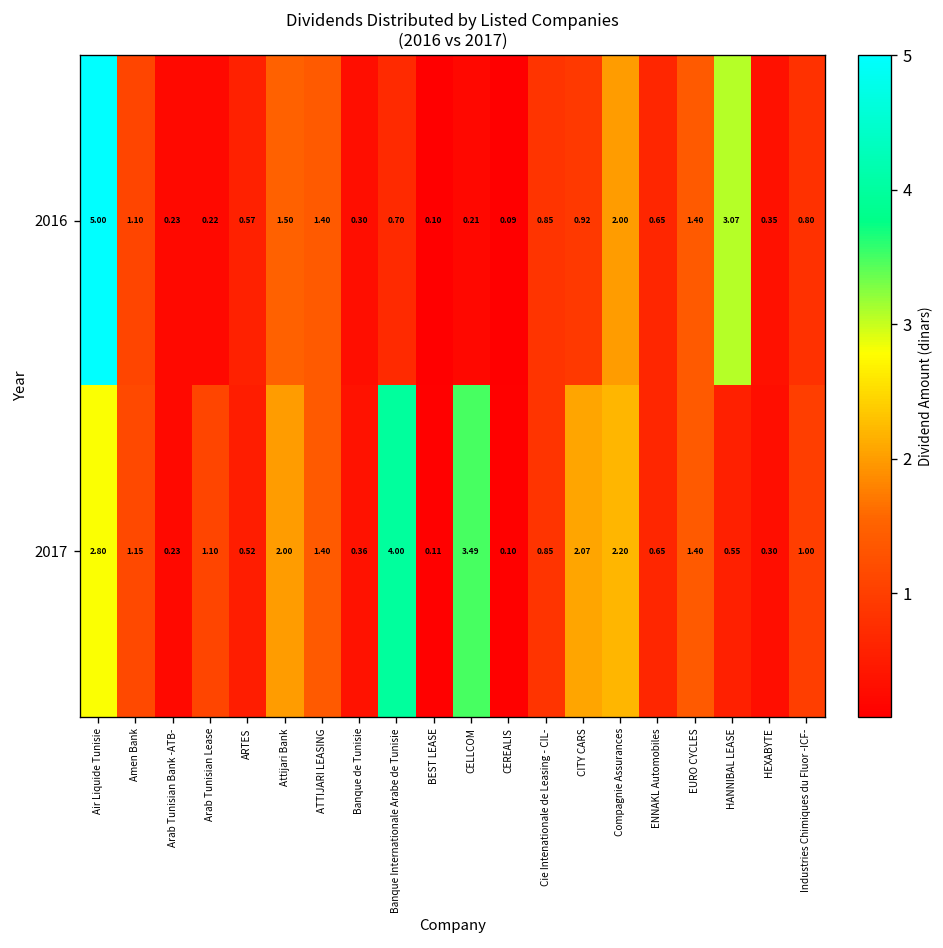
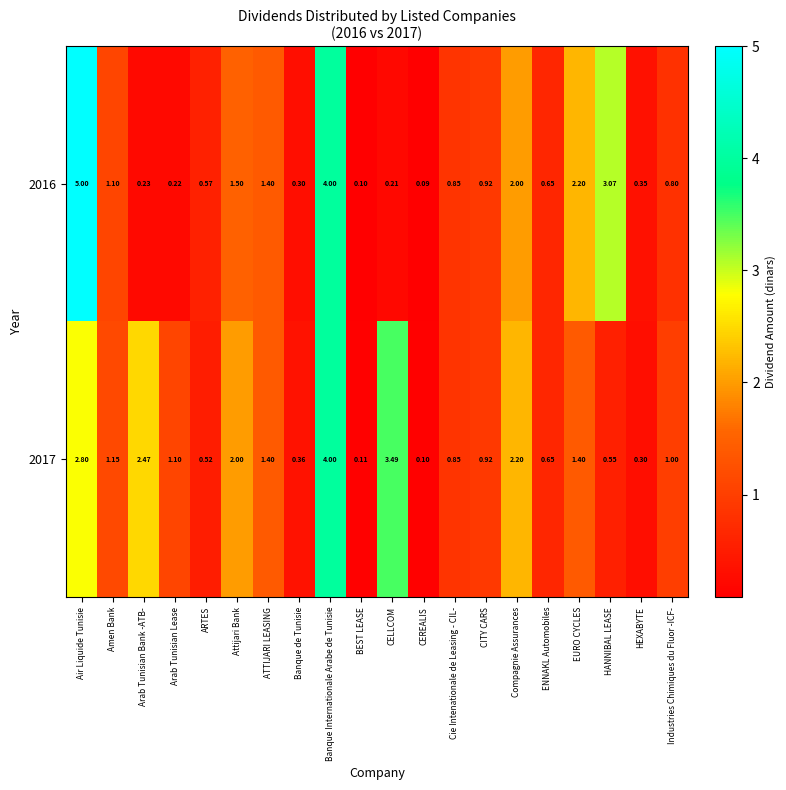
2016, Banque Internationale Arabe de Tunisie: 0.70 -> 4.00
2016, EURO CYCLES: 1.40 -> 2.20
2017, Arab Tunisian Bank -ATB-: 0.23 -> 2.47
2017, CITY CARS: 2.07 -> 0.92
